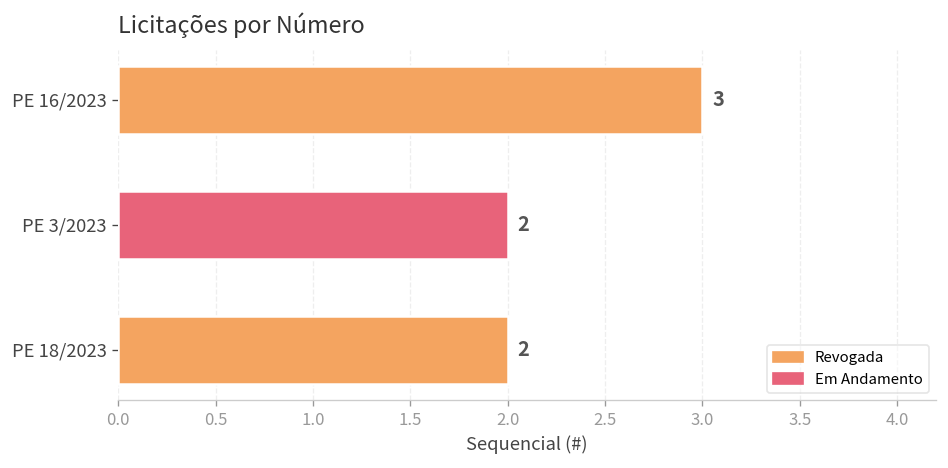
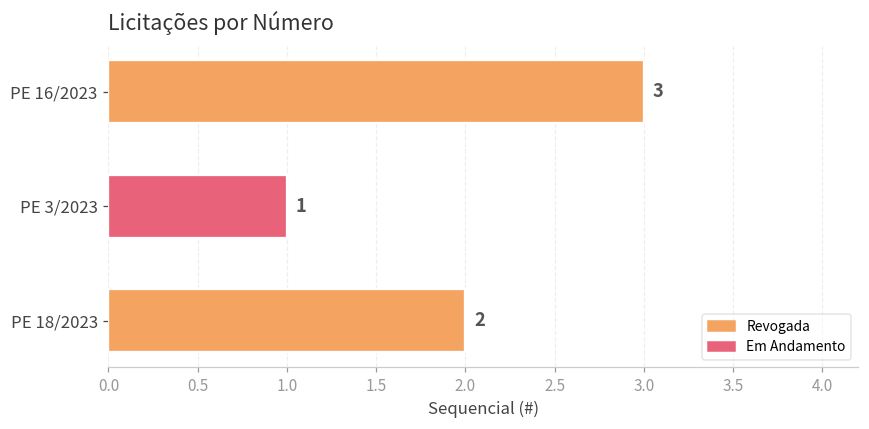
PE 3/2023: 2 -> 1
